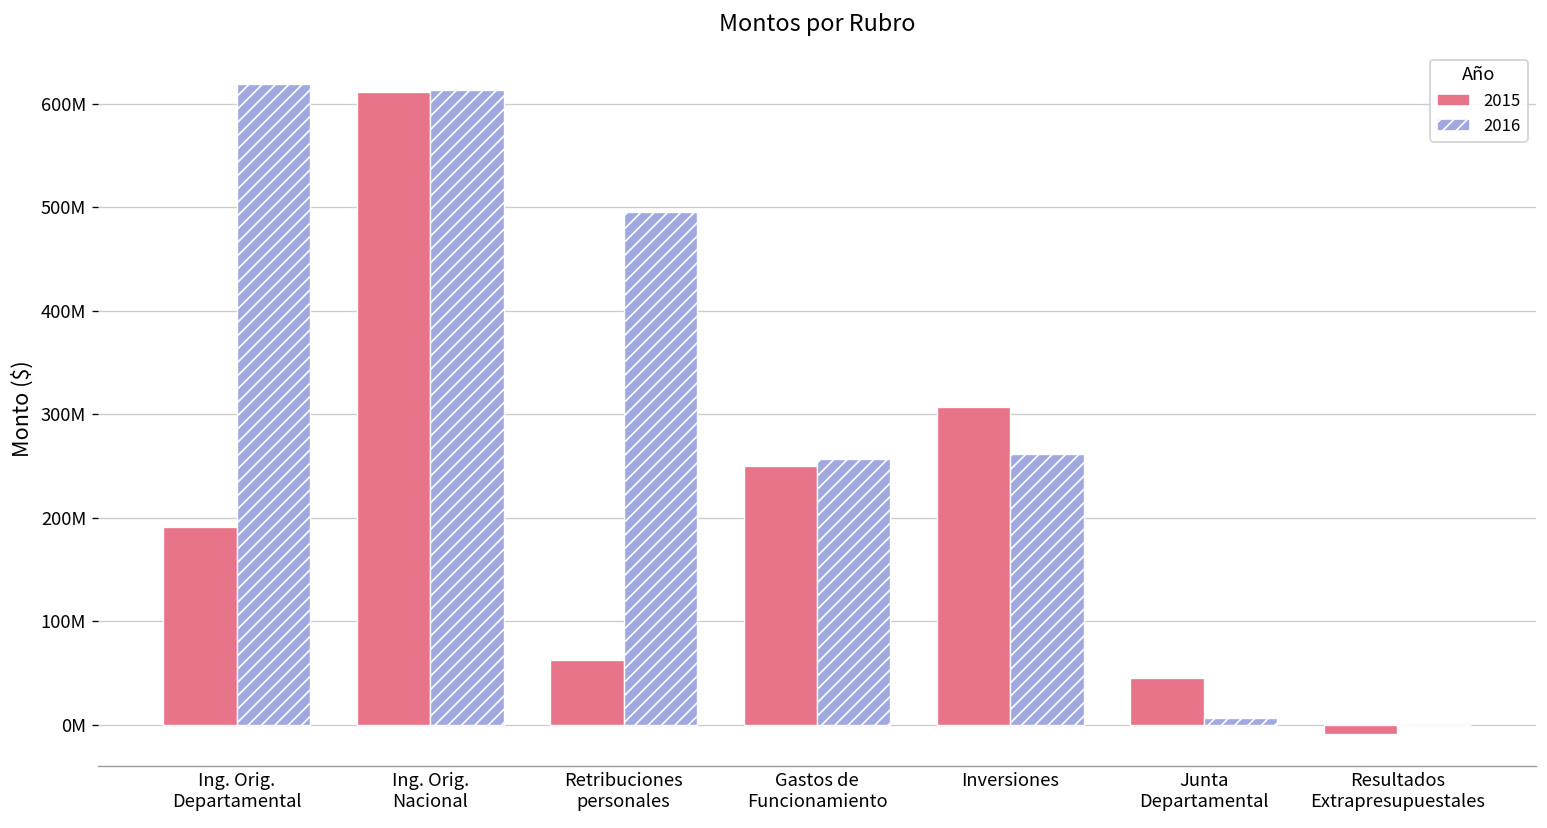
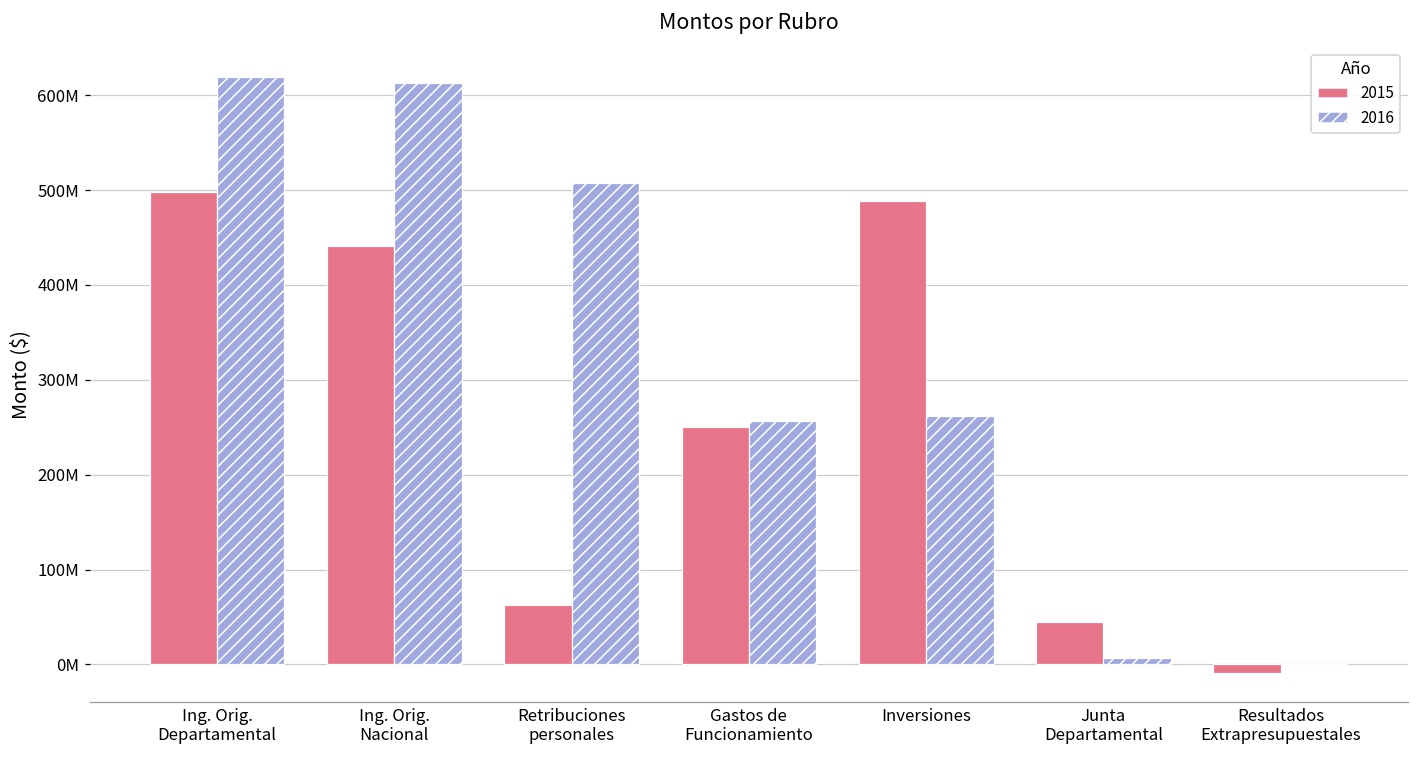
2015, Ing. Orig. Departamental: 190000000 -> 500000000
2015, Ing. Orig. Nacional: 610000000 -> 440000000
2016, Retribuciones personales: 500000000 -> 510000000
2015, Inversiones: 310000000 -> 490000000
